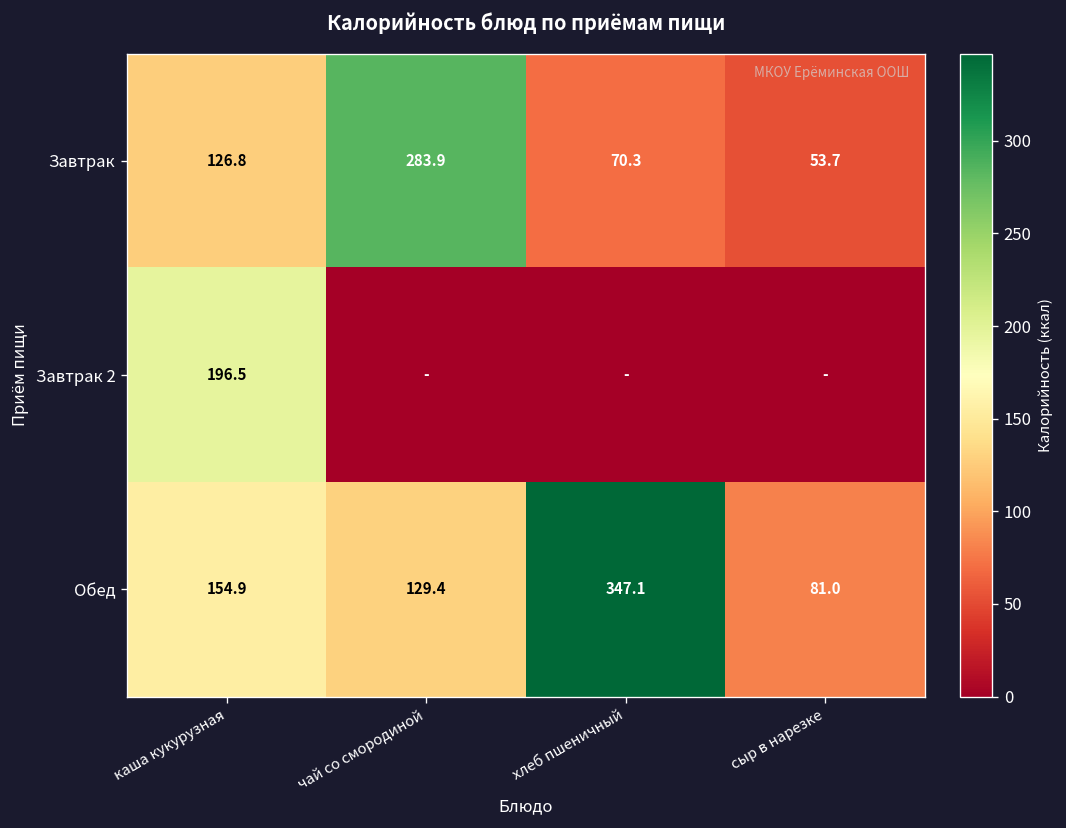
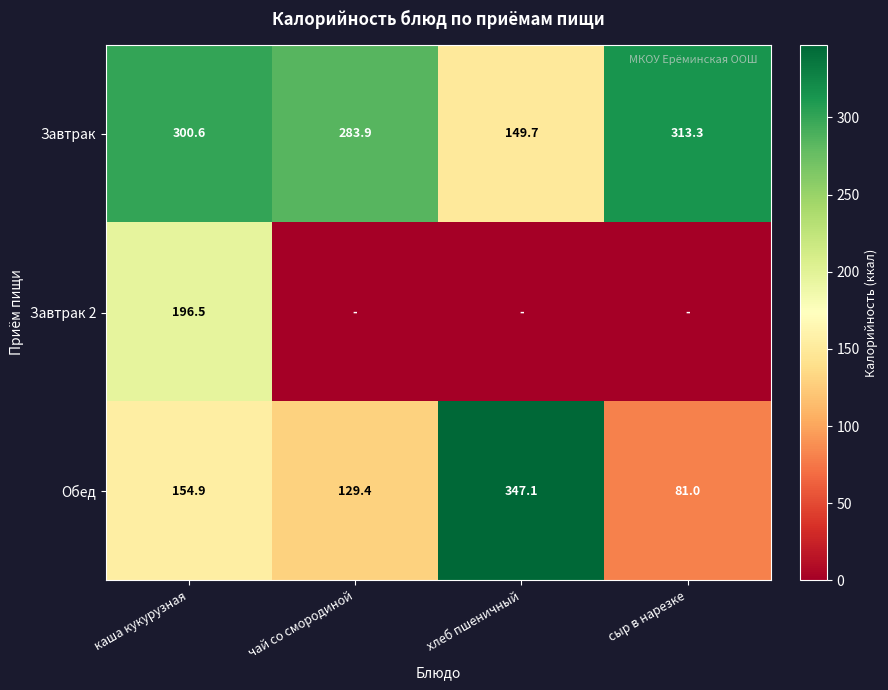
Завтрак, каша кукурузная: 126.8 -> 300.6
Завтрак, хлеб пшеничный: 70.3 -> 149.7
Завтрак, сыр в нарезке: 53.7 -> 313.3
